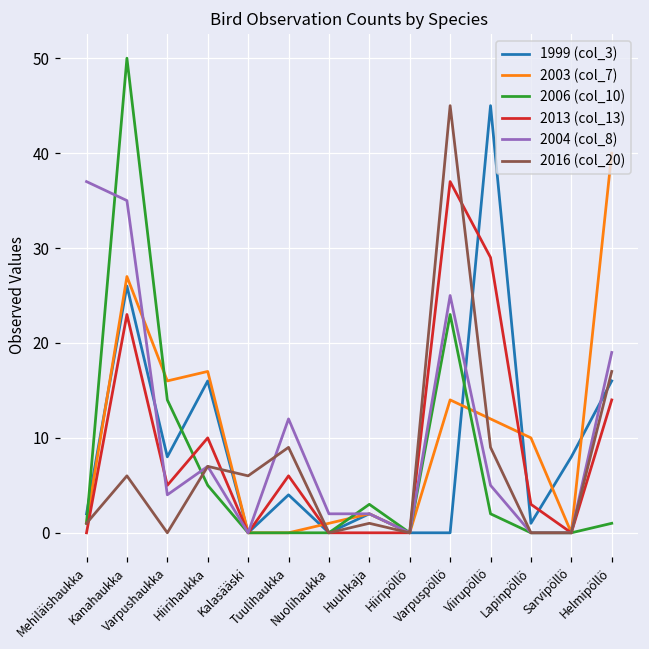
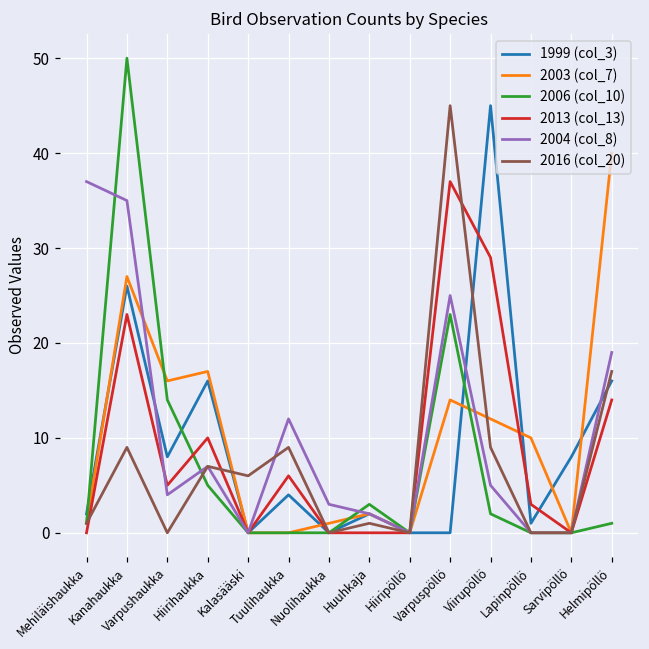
2016 (col_20), Kanahaukka: 6 -> 9
2004 (col_8), Nuolihaukka: 2 -> 3
